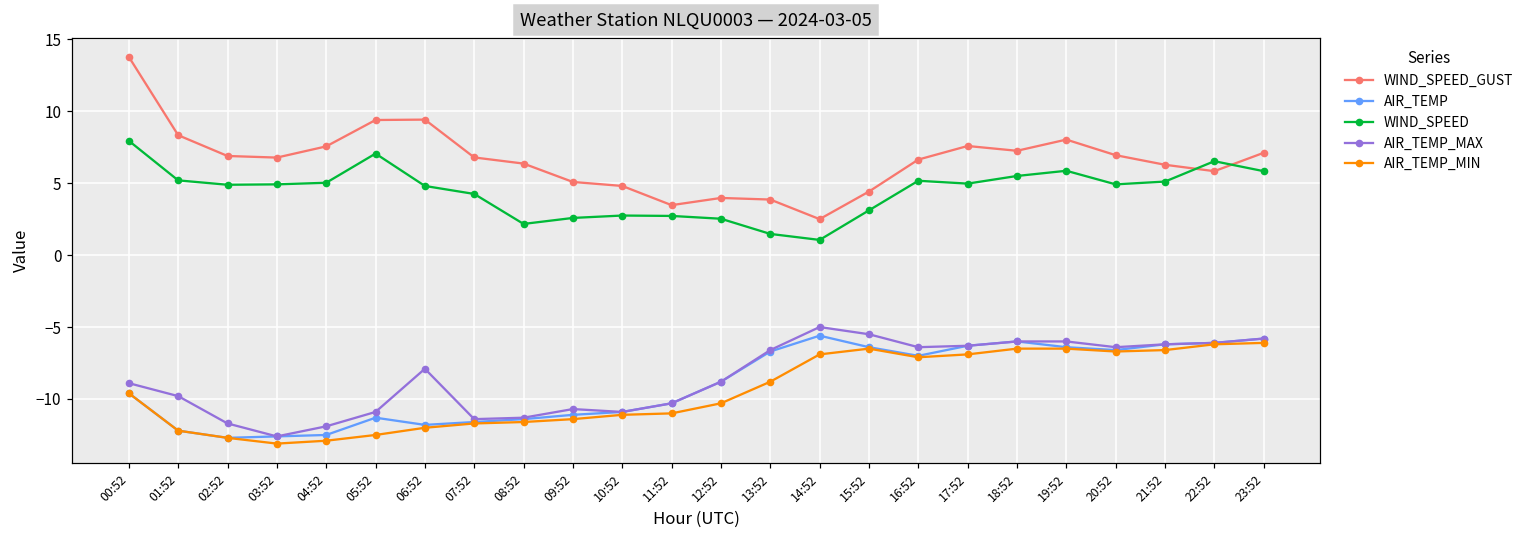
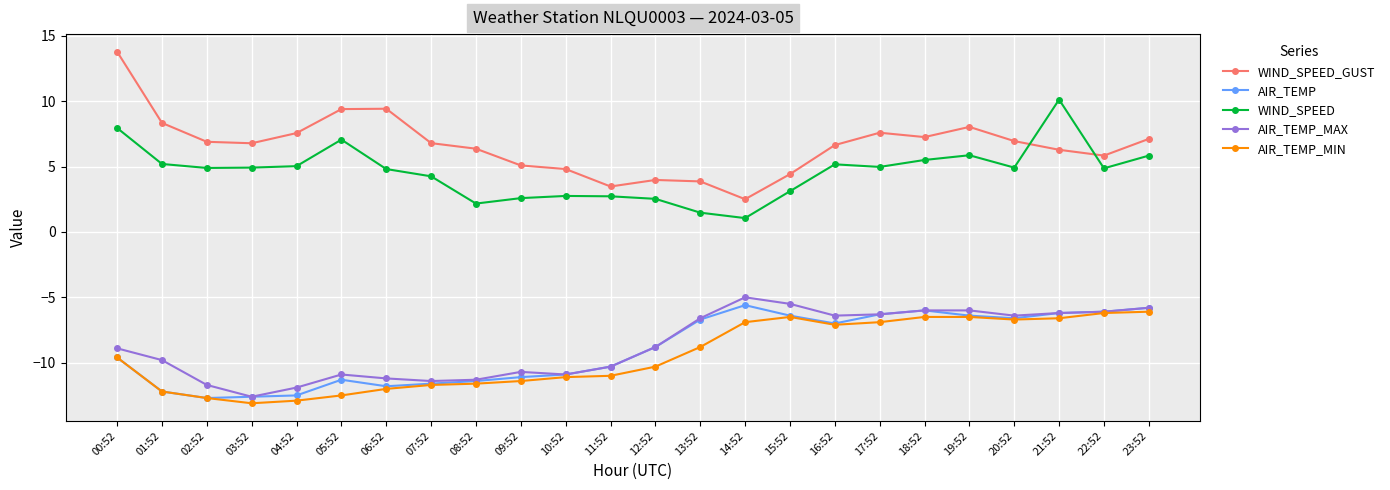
AIR_TEMP_MAX, 06:52: -7.9 -> -11.2
WIND_SPEED, 21:52: 5.1 -> 10.1
WIND_SPEED, 22:52: 6.5 -> 4.9
